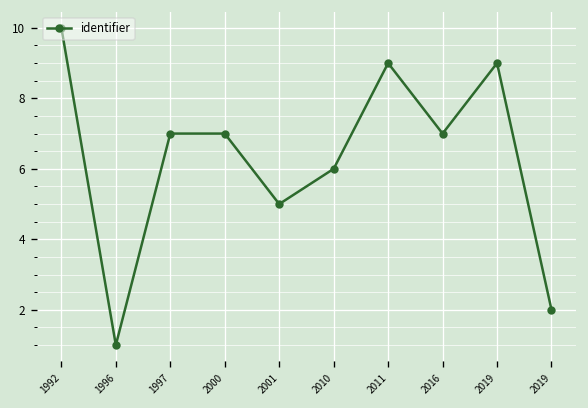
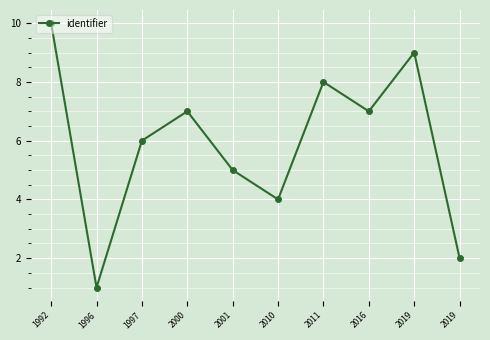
1997: 7 -> 6
2010: 6 -> 4
2011: 9 -> 8
